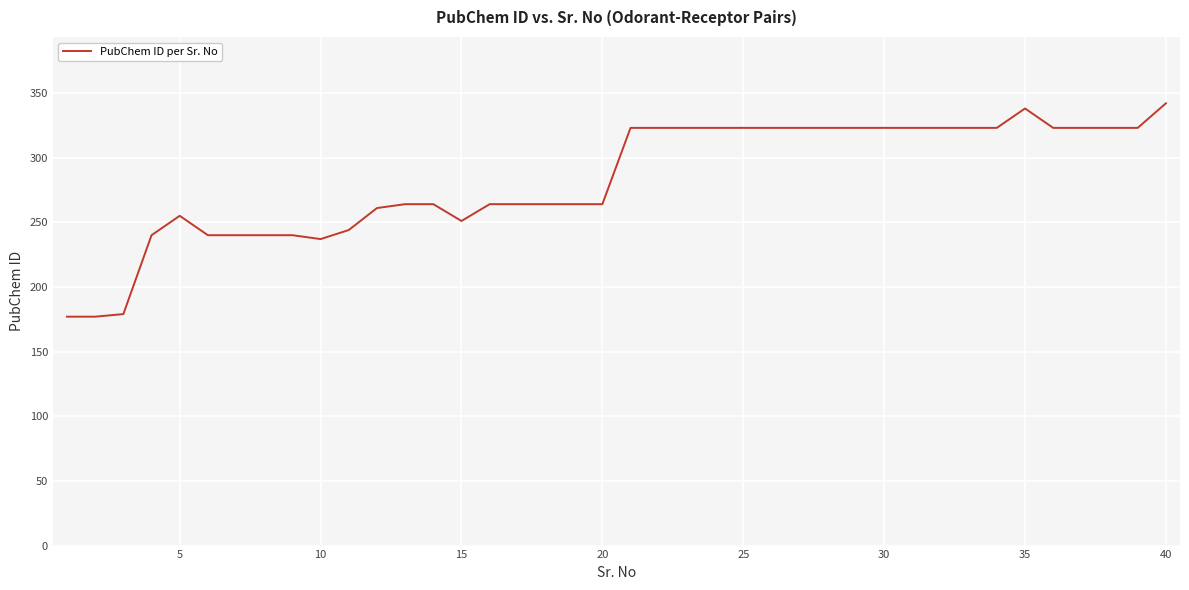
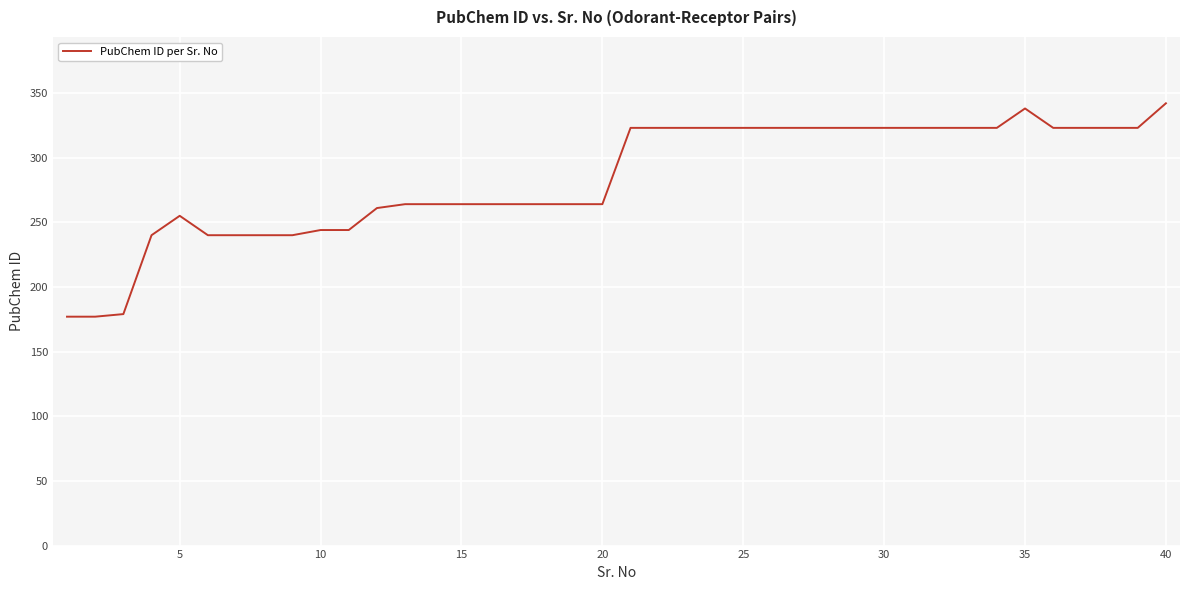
10: 237 -> 244
15: 251 -> 264
